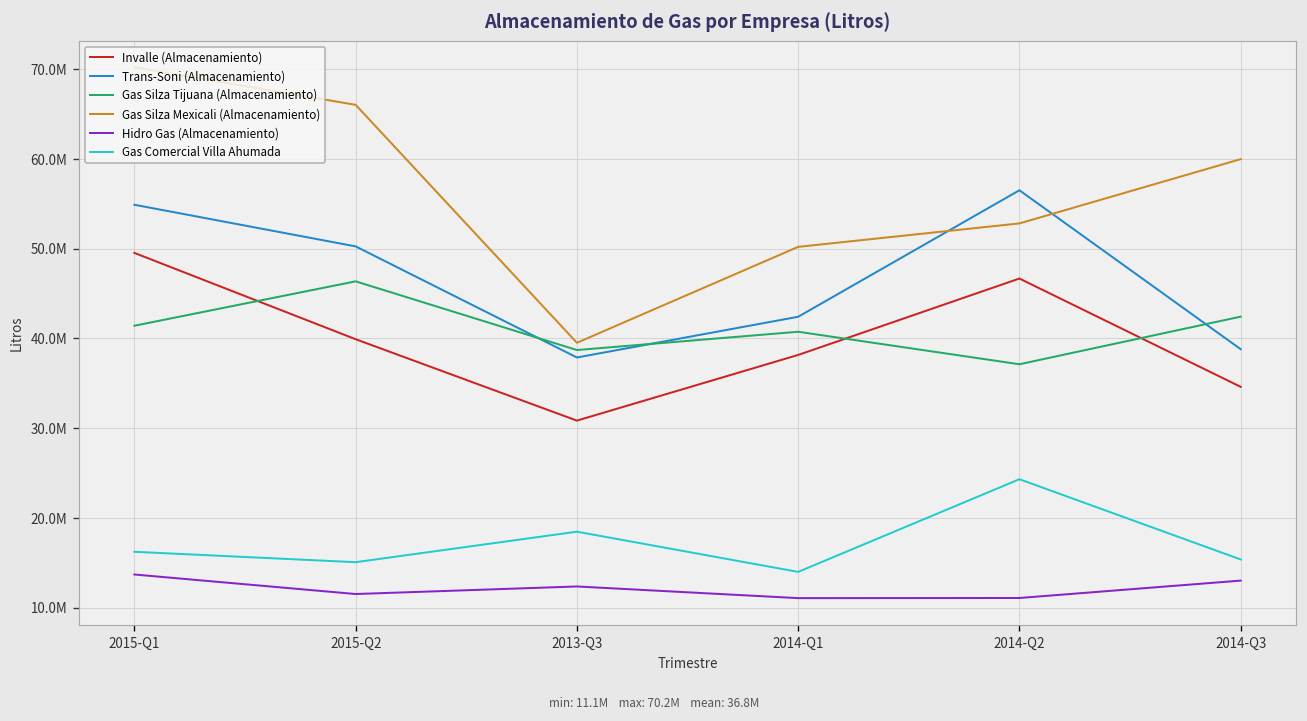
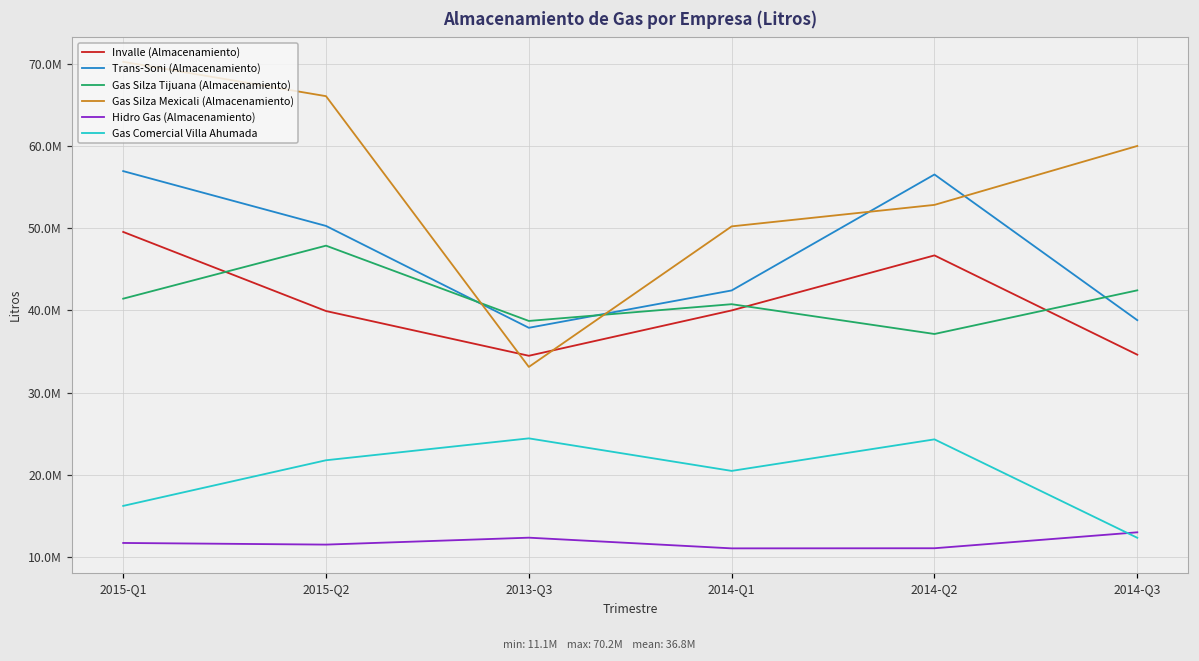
Trans-Soni (Almacenamiento), 2015-Q1: 55000000 -> 57000000
Hidro Gas (Almacenamiento), 2015-Q1: 14000000 -> 12000000
Gas Silza Tijuana (Almacenamiento), 2015-Q2: 46000000 -> 48000000
Gas Comercial Villa Ahumada, 2015-Q2: 15000000 -> 22000000
Invalle (Almacenamiento), 2013-Q3: 31000000 -> 34000000
Gas Silza Mexicali (Almacenamiento), 2013-Q3: 40000000 -> 33000000
Gas Comercial Villa Ahumada, 2013-Q3: 18000000 -> 24000000
Invalle (Almacenamiento), 2014-Q1: 38000000 -> 40000000
Gas Comercial Villa Ahumada, 2014-Q1: 14000000 -> 20000000
Gas Comercial Villa Ahumada, 2014-Q3: 15000000 -> 12000000
